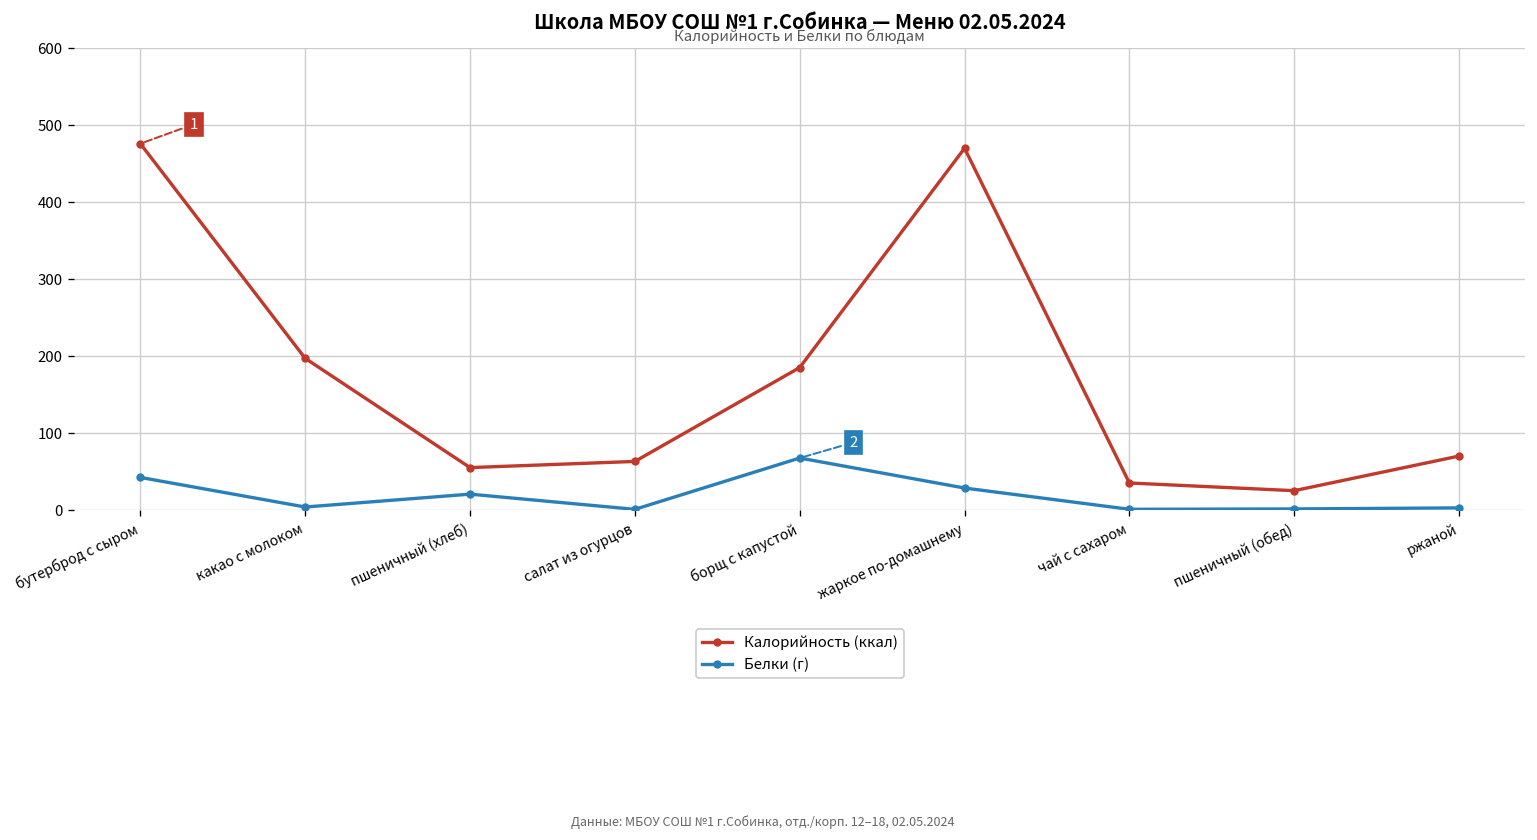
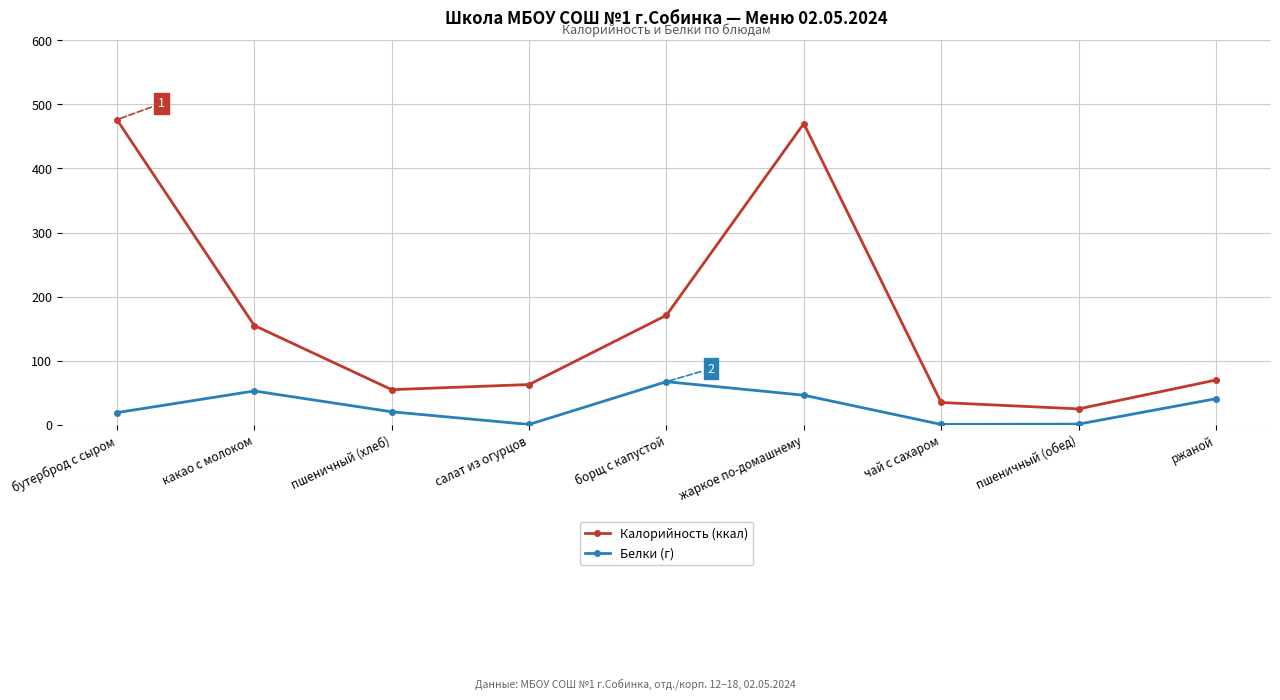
Белки (г), бутерброд с сыром: 40 -> 20
Калорийность (ккал), какао с молоком: 200 -> 160
Белки (г), какао с молоком: 0 -> 50
Калорийность (ккал), борщ с капустой: 190 -> 170
Белки (г), жаркое по-домашнему: 30 -> 50
Белки (г), ржаной: 0 -> 40
